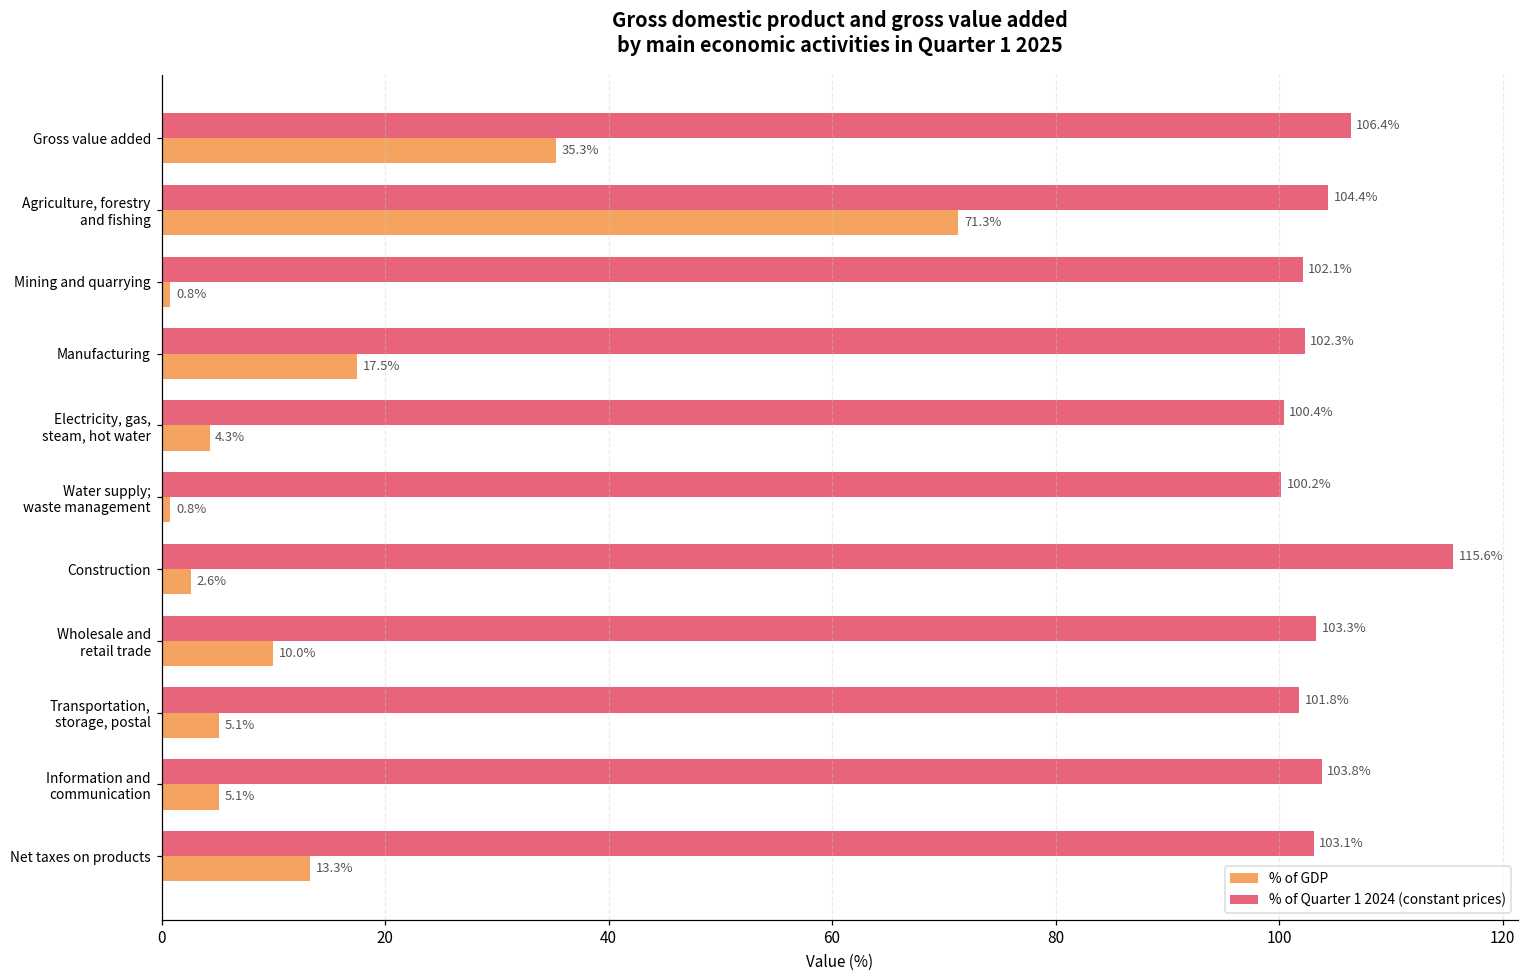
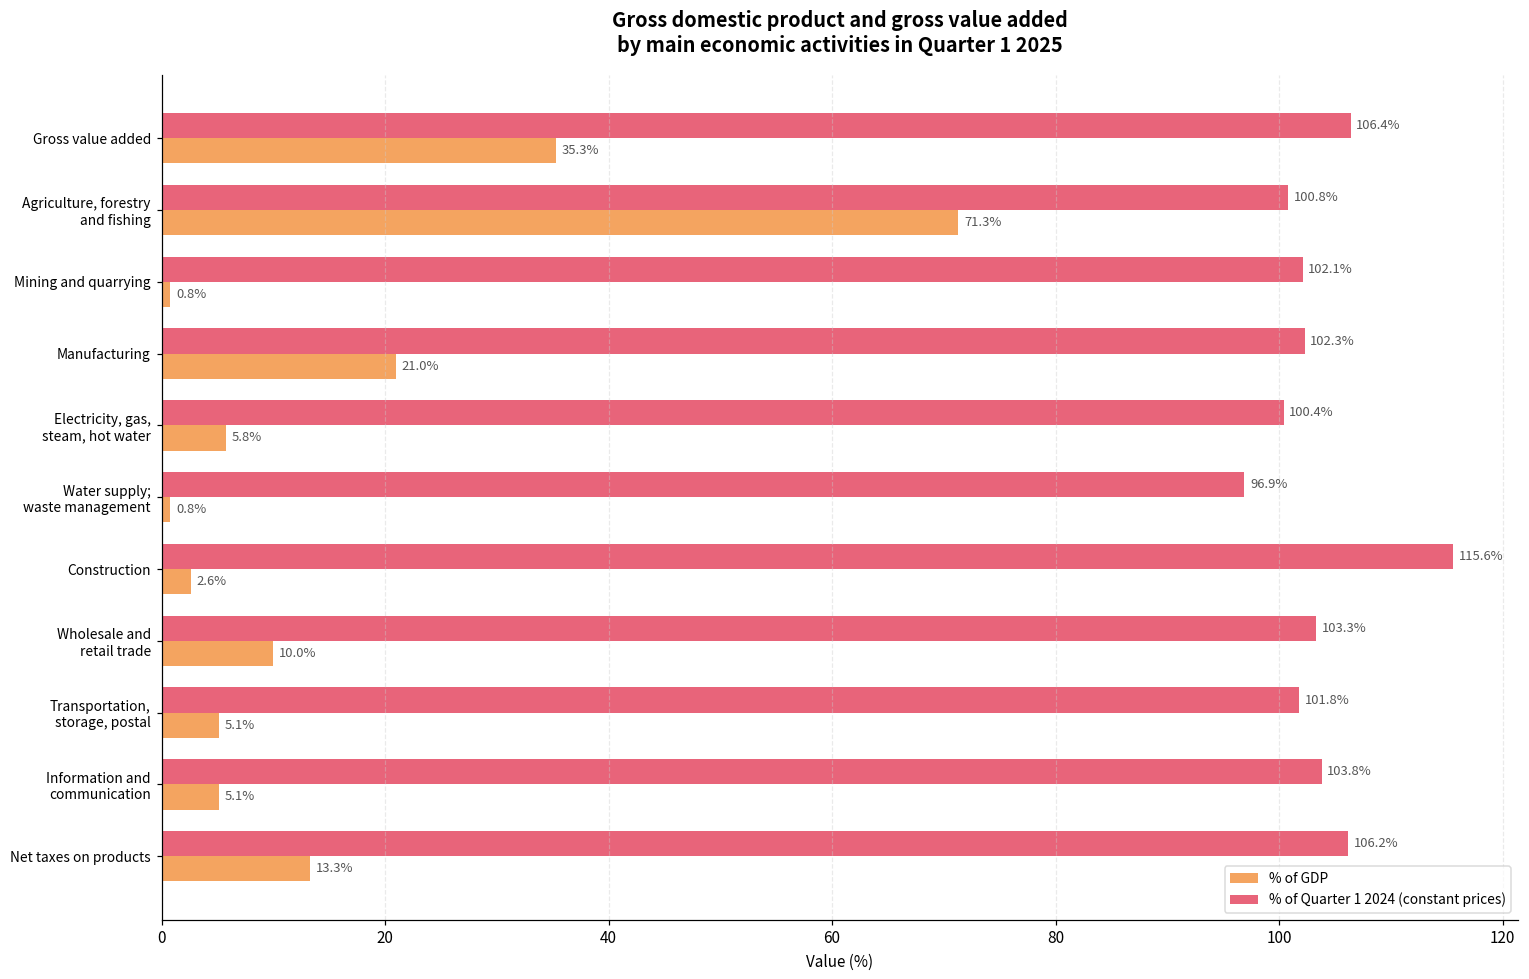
% of Quarter 1 2024 (constant prices), Agriculture, forestry and fishing: 104.4% -> 100.8%
% of GDP, Manufacturing: 17.5% -> 21.0%
% of GDP, Electricity, gas, steam, hot water: 4.3% -> 5.8%
% of Quarter 1 2024 (constant prices), Water supply; waste management: 100.2% -> 96.9%
% of Quarter 1 2024 (constant prices), Net taxes on products: 103.1% -> 106.2%
